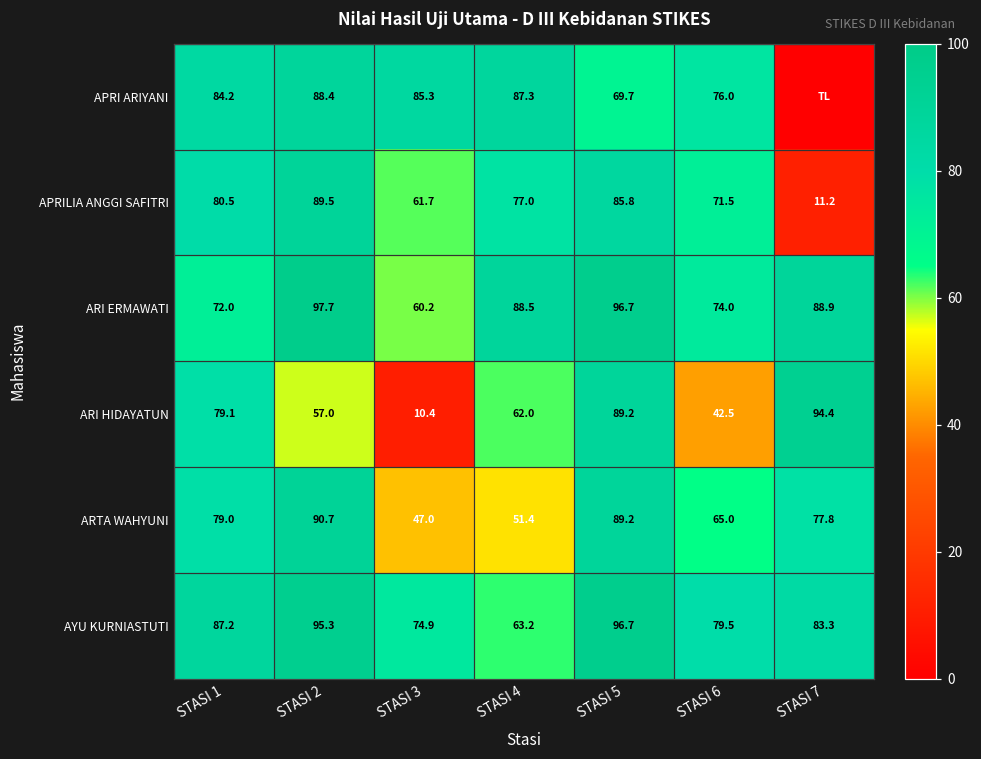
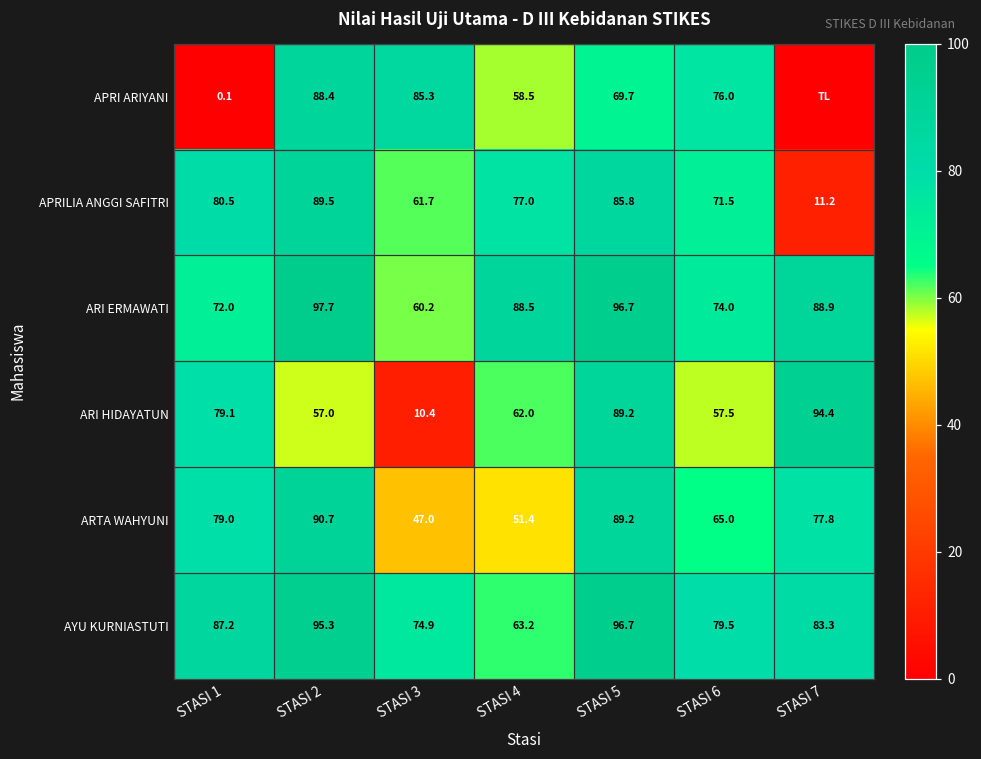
APRI ARIYANI, STASI 1: 84.2 -> 0.1
APRI ARIYANI, STASI 4: 87.3 -> 58.5
ARI HIDAYATUN, STASI 6: 42.5 -> 57.5
